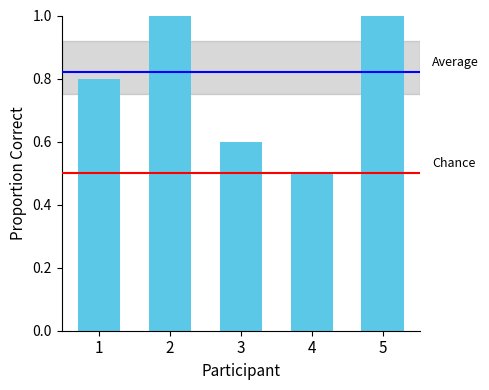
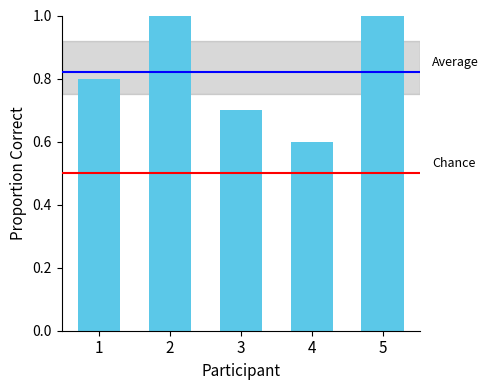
3: 0.6 -> 0.7
4: 0.5 -> 0.6
